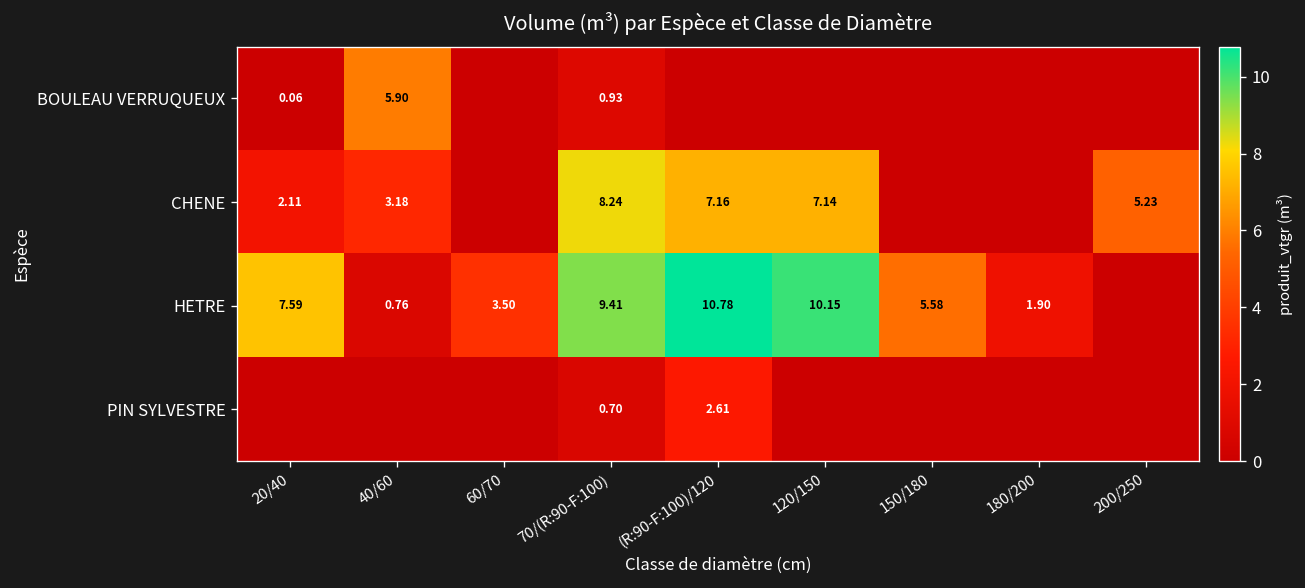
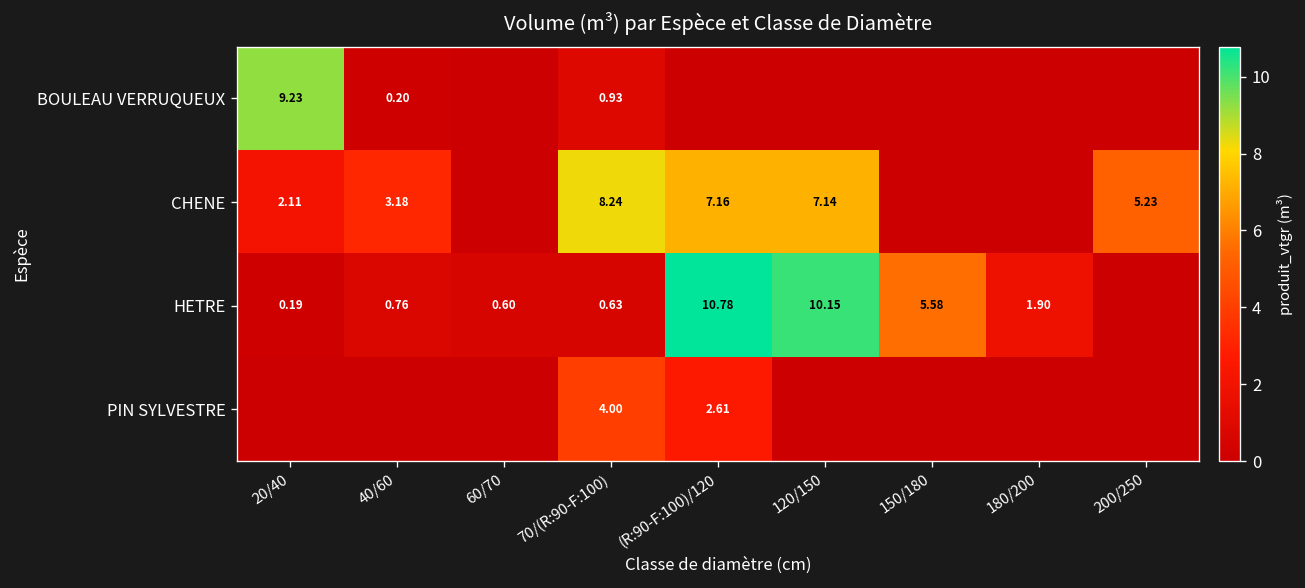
BOULEAU VERRUQUEUX, 20/40: 0.06 -> 9.23
BOULEAU VERRUQUEUX, 40/60: 5.90 -> 0.20
HETRE, 20/40: 7.59 -> 0.19
HETRE, 60/70: 3.50 -> 0.60
HETRE, 70/(R:90-F:100): 9.41 -> 0.63
PIN SYLVESTRE, 70/(R:90-F:100): 0.70 -> 4.00
